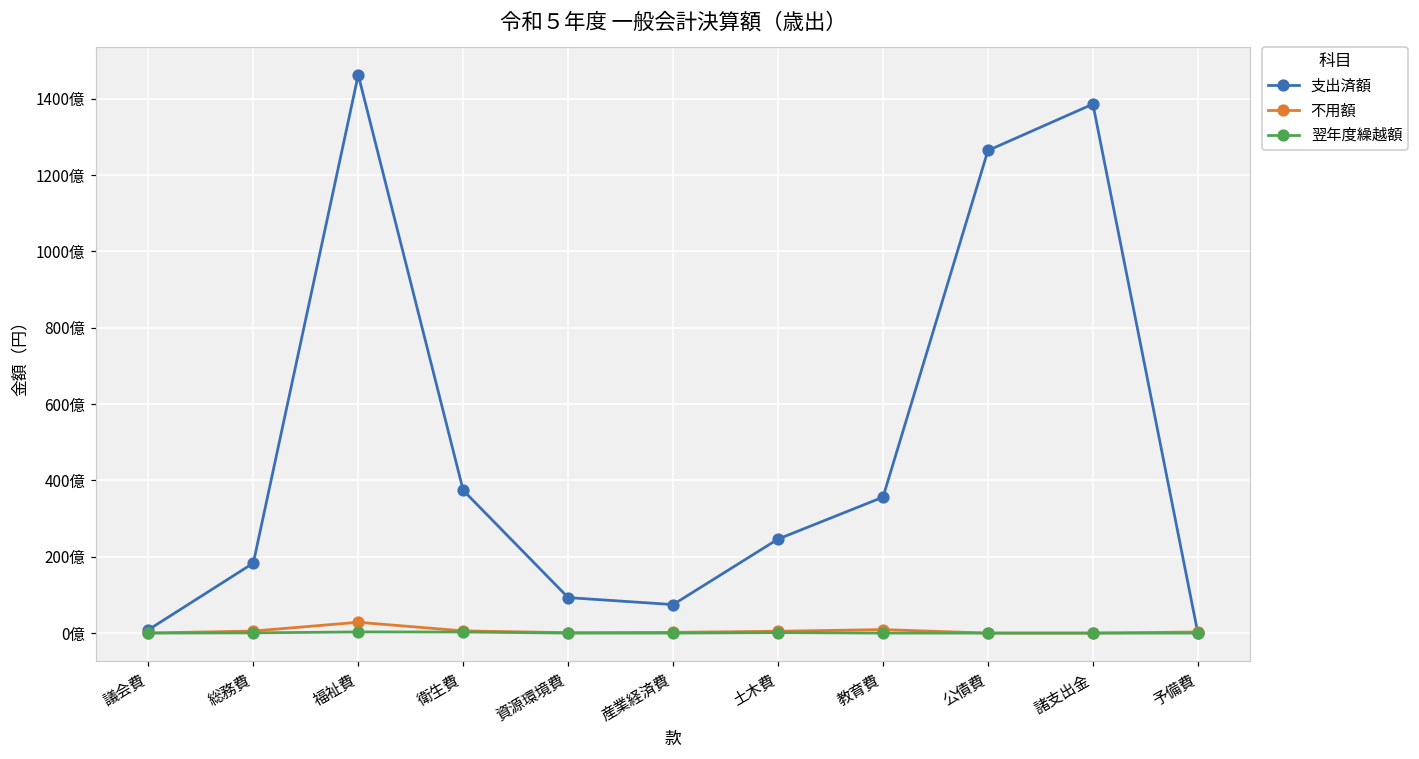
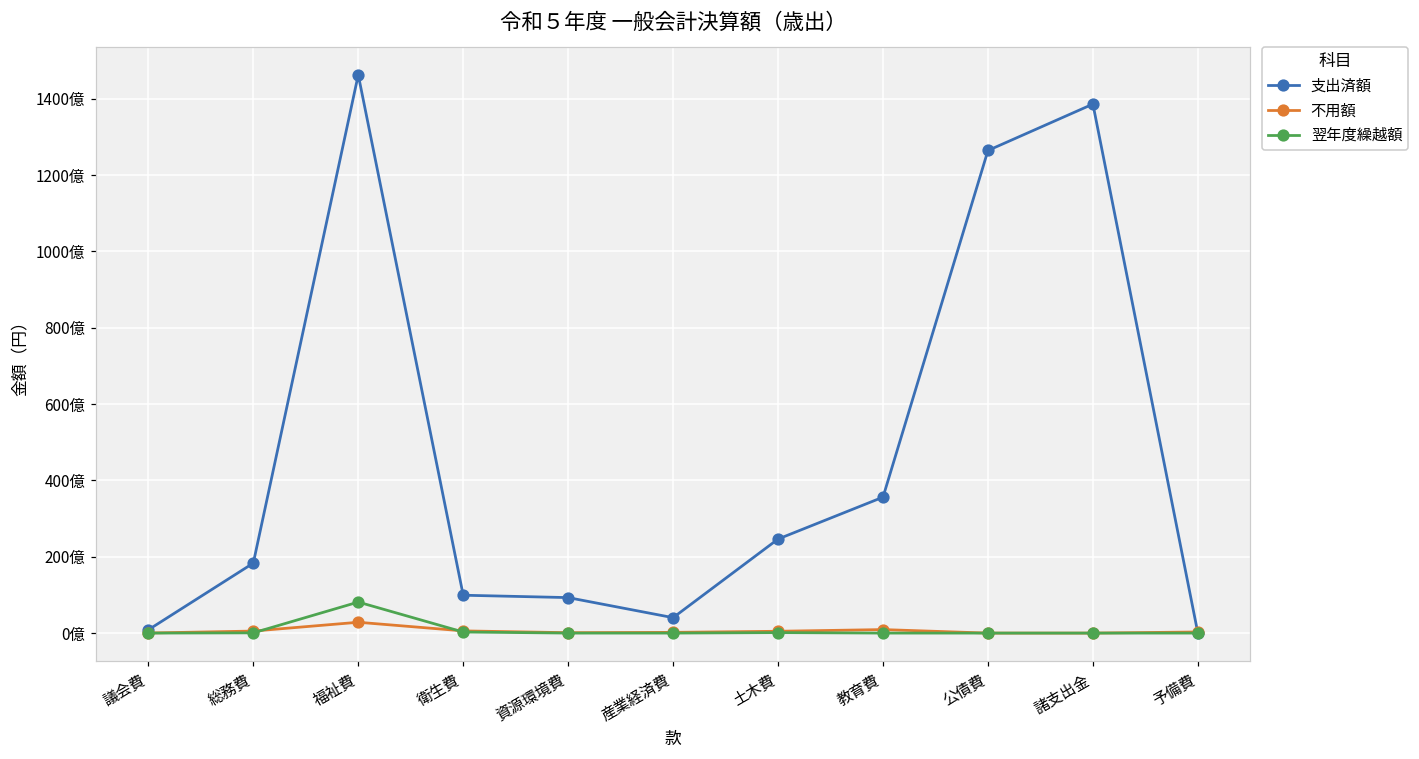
翌年度繰越額, 福祉費: 0億 -> 80億
支出済額, 衛生費: 370億 -> 100億
支出済額, 産業経済費: 70億 -> 40億
